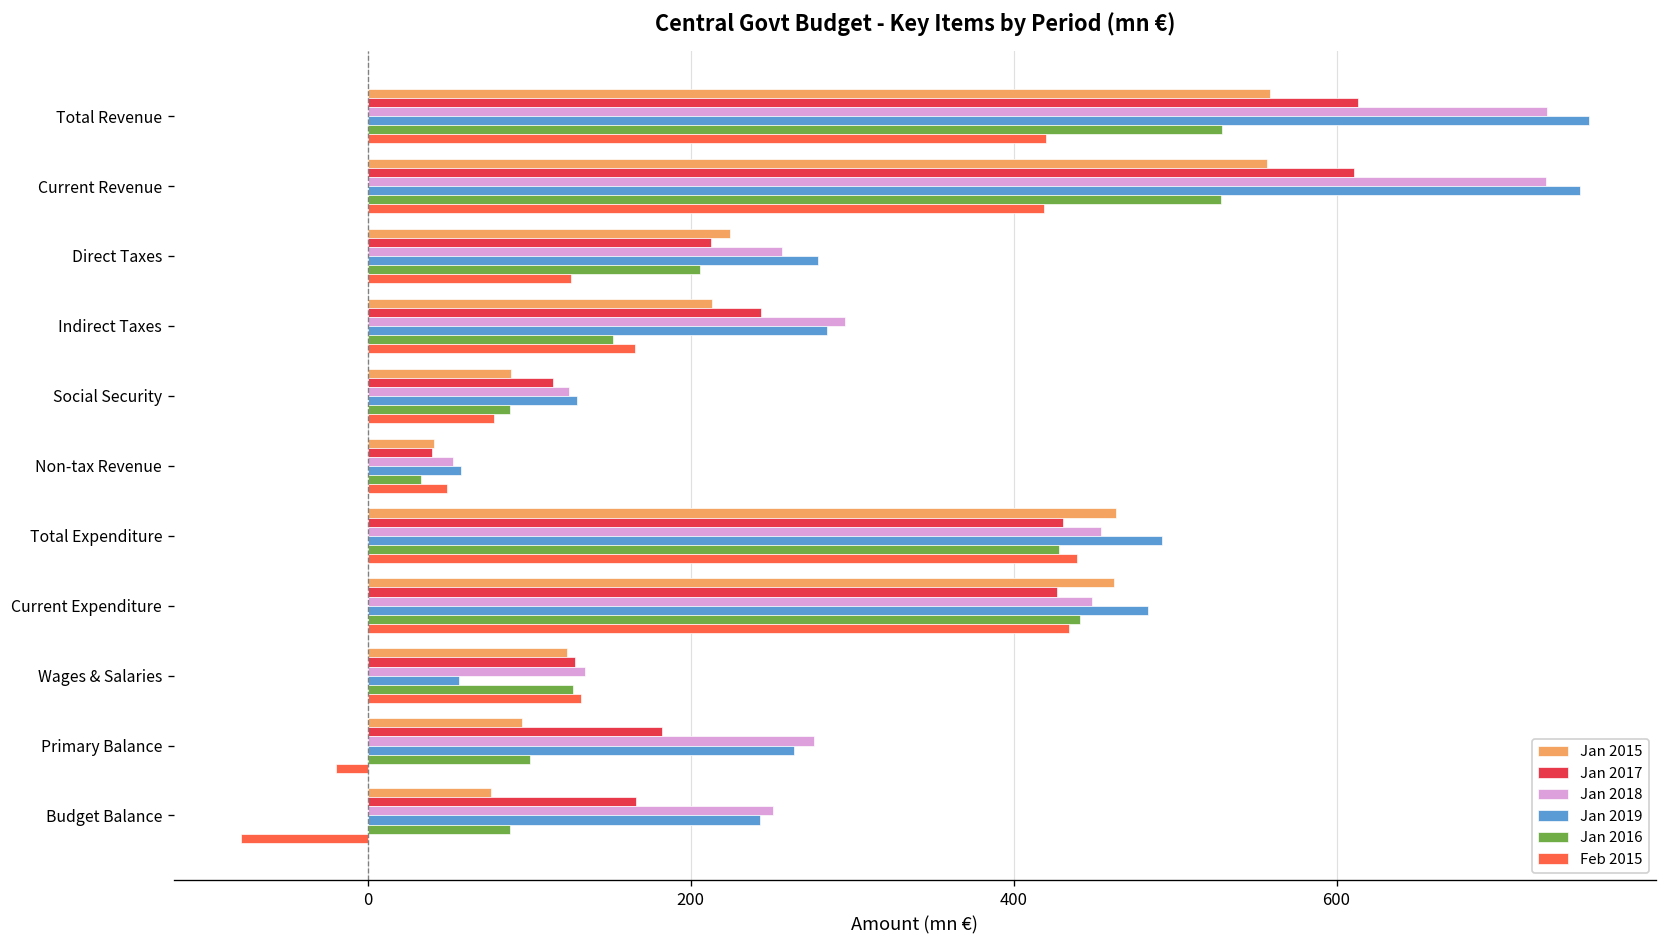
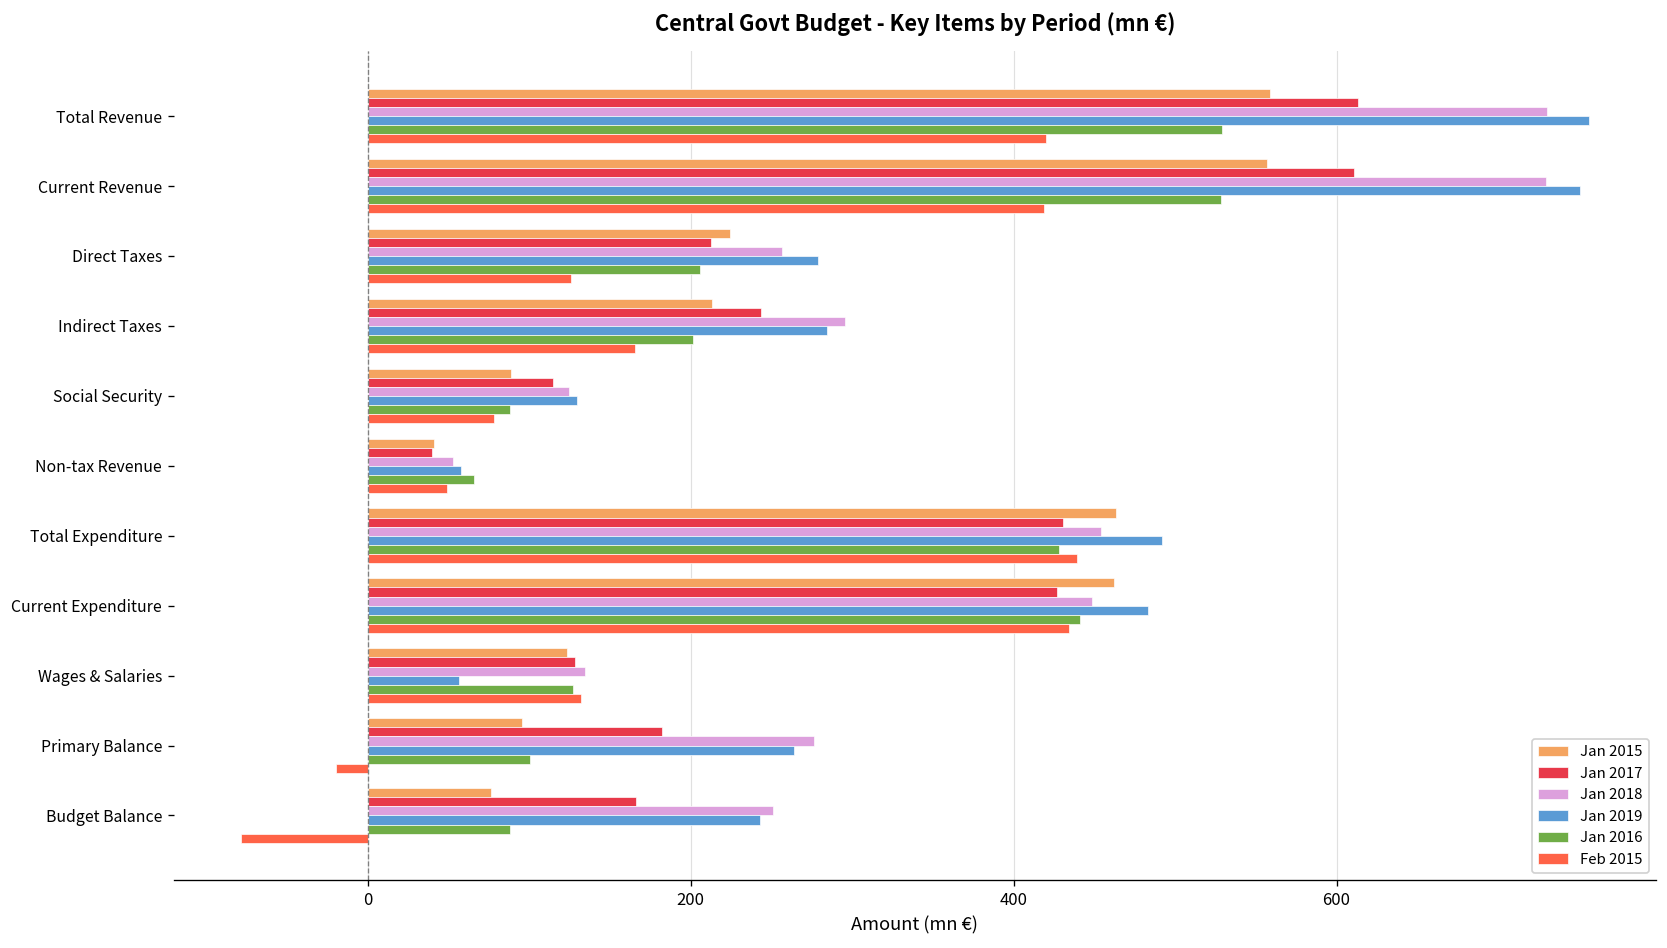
Jan 2016, Indirect Taxes: 152 -> 202
Jan 2016, Non-tax Revenue: 33 -> 66
